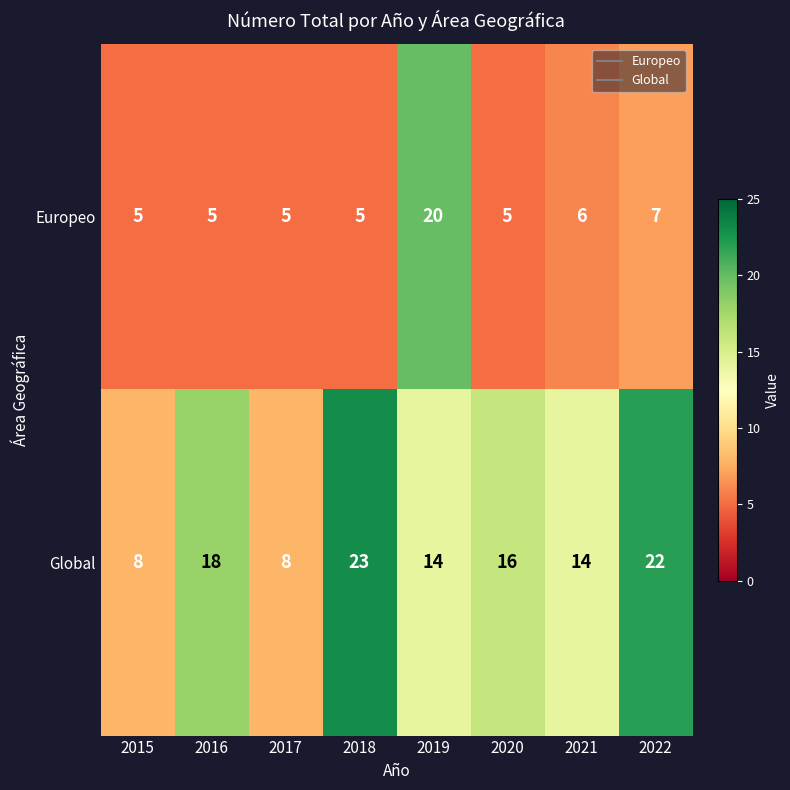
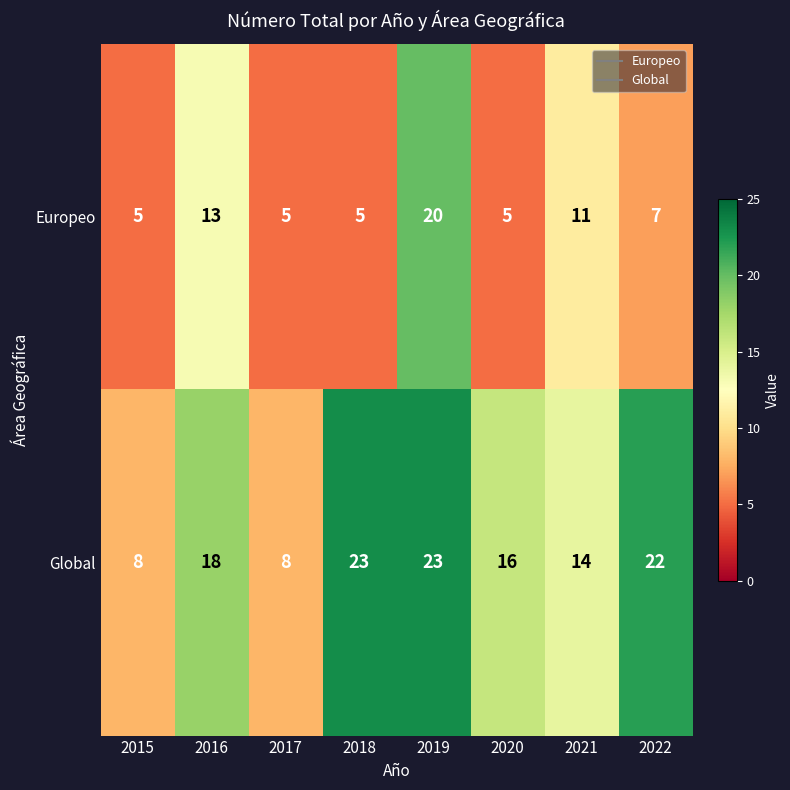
Europeo, 2016: 5 -> 13
Europeo, 2021: 6 -> 11
Global, 2019: 14 -> 23
